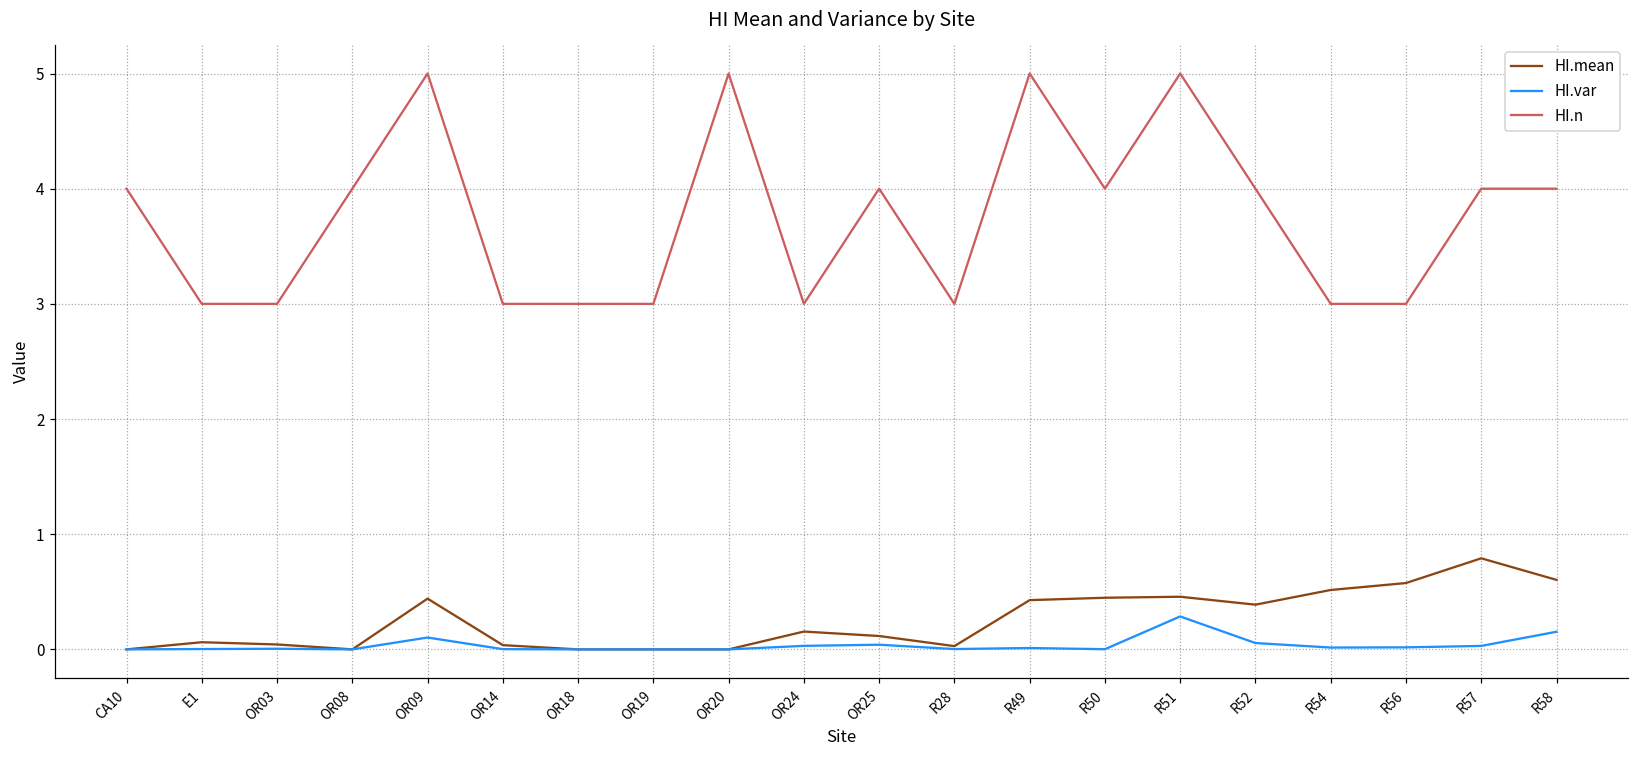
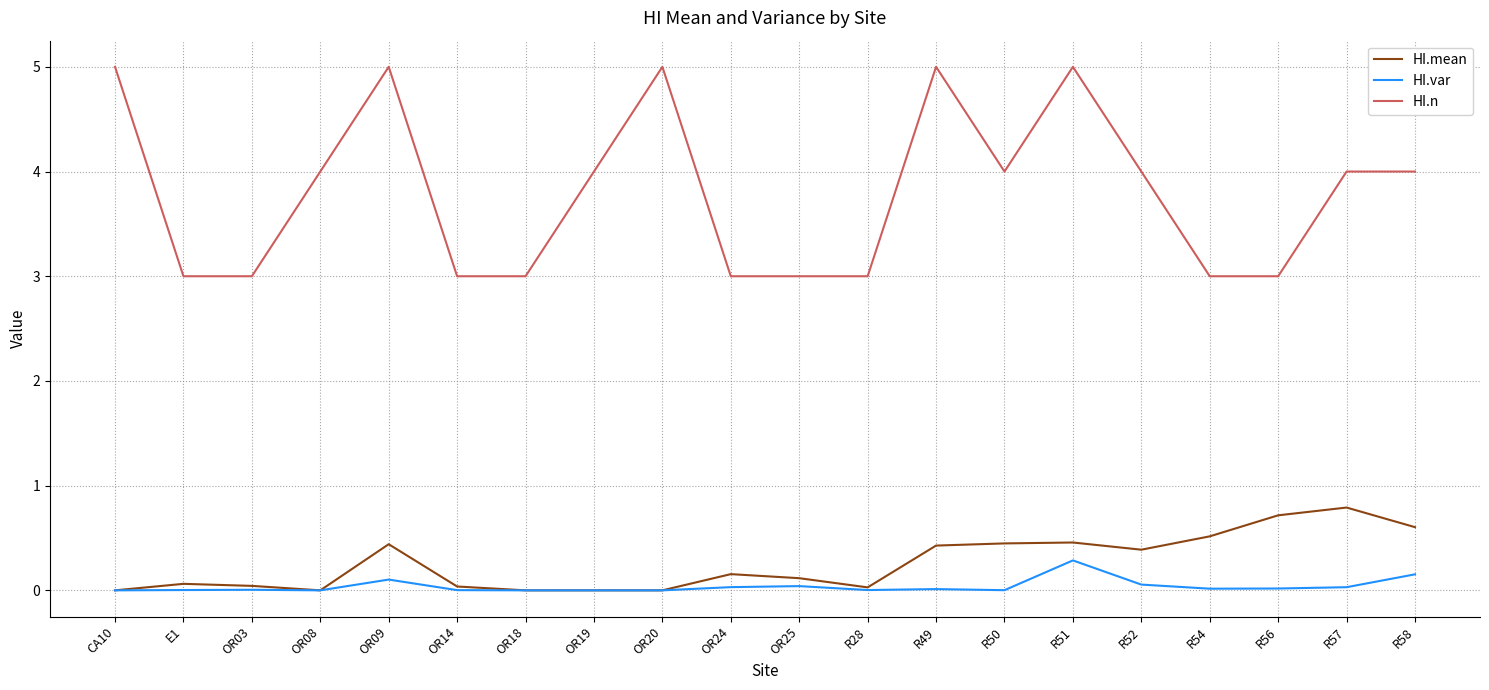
HI.n, CA10: 4 -> 5
HI.n, OR19: 3 -> 4
HI.n, OR25: 4 -> 3
HI.mean, R56: 0.58 -> 0.72
